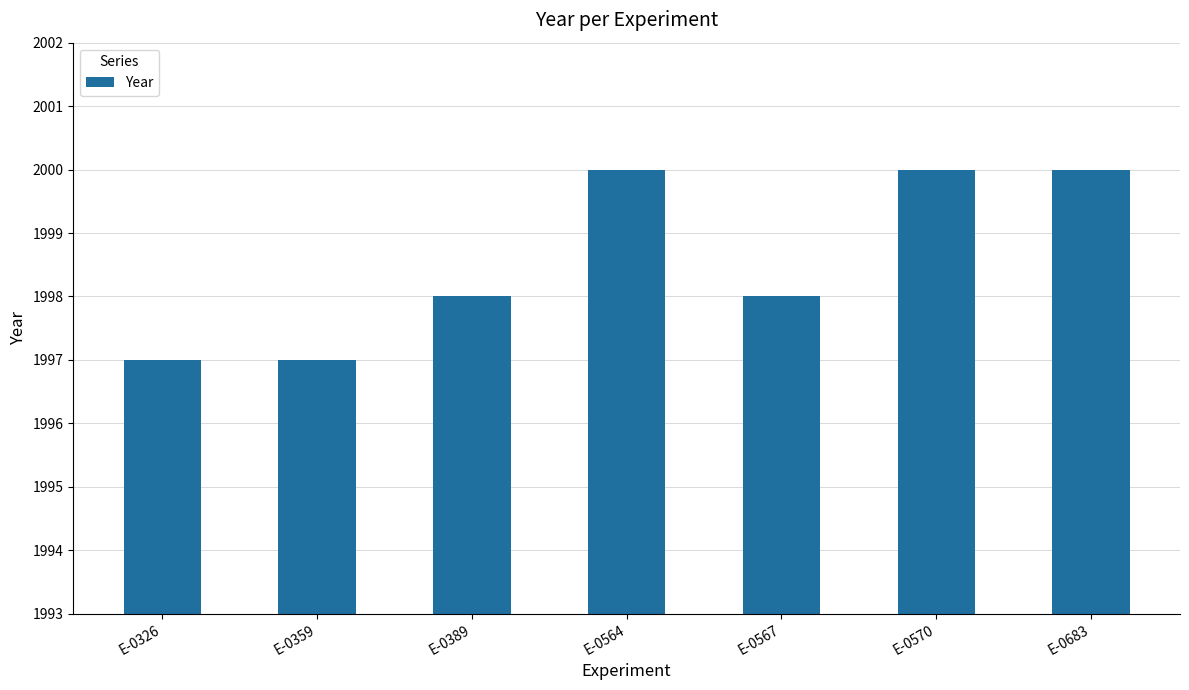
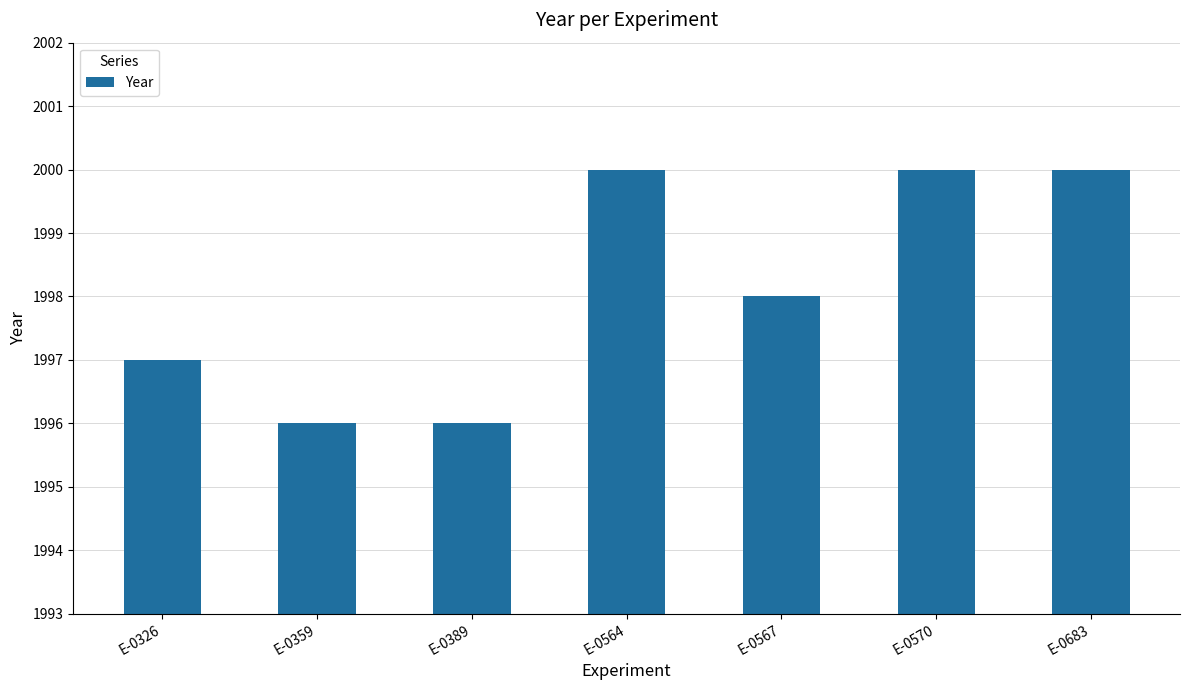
E-0359: 1997 -> 1996
E-0389: 1998 -> 1996
